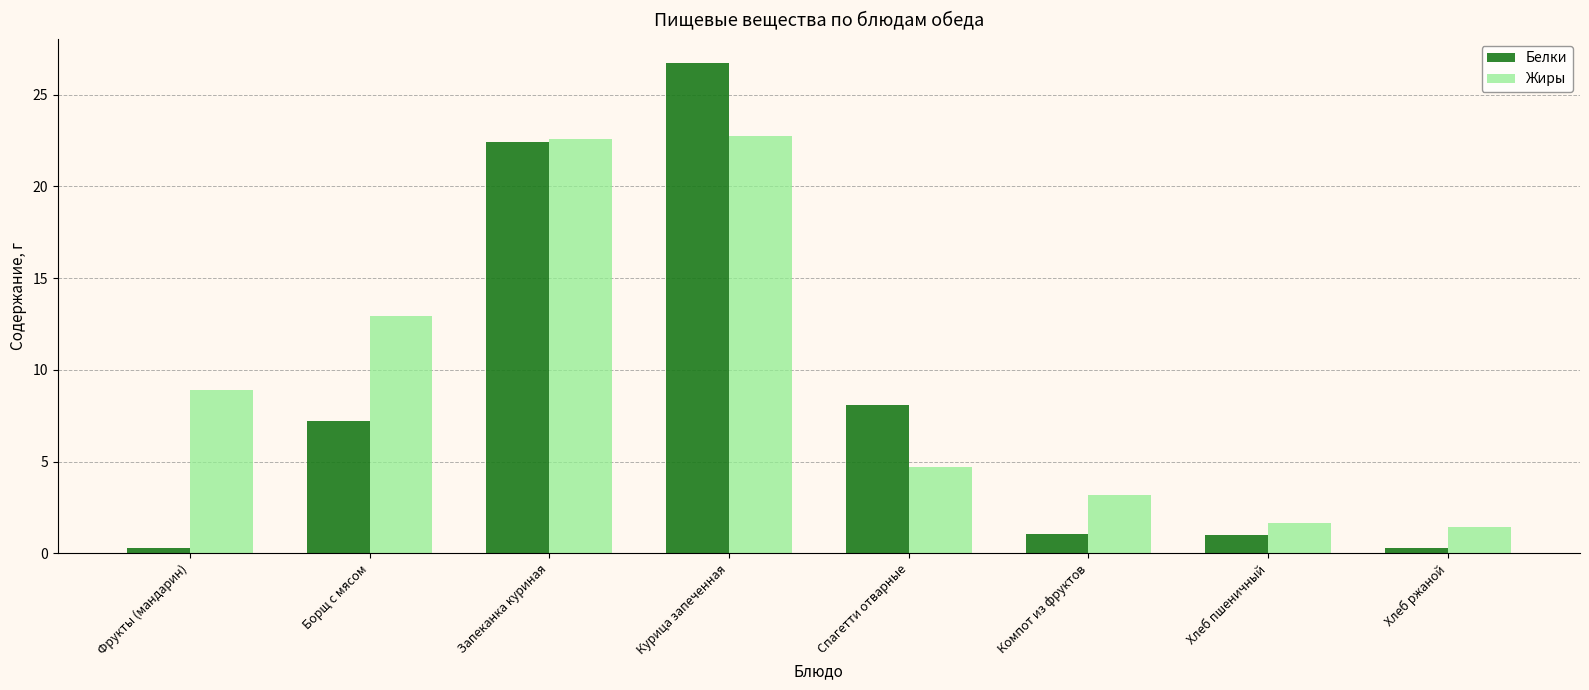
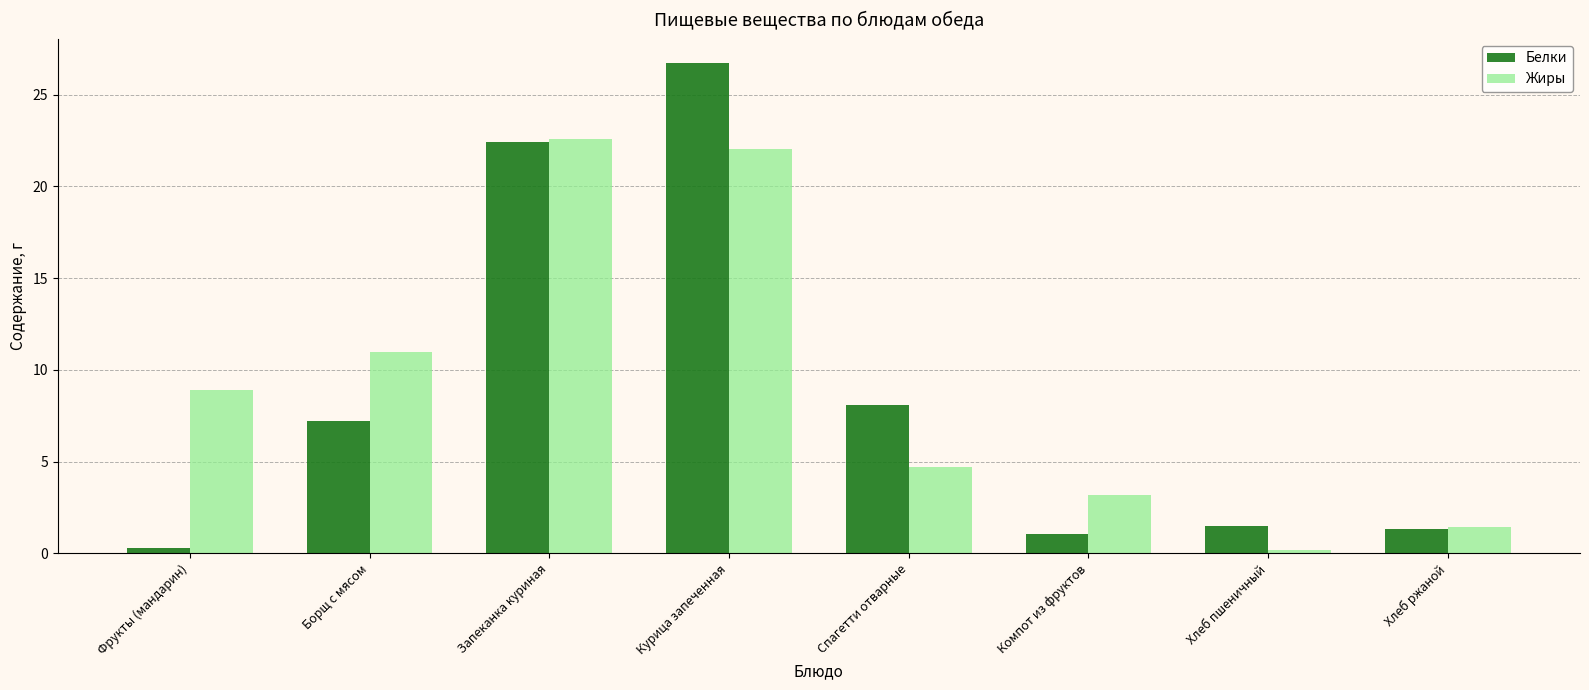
Жиры, Борщ с мясом: 13.0 -> 11.0
Жиры, Курица запеченная: 22.7 -> 22.0
Белки, Хлеб пшеничный: 1.0 -> 1.5
Жиры, Хлеб пшеничный: 1.7 -> 0.2
Белки, Хлеб ржаной: 0.3 -> 1.3
